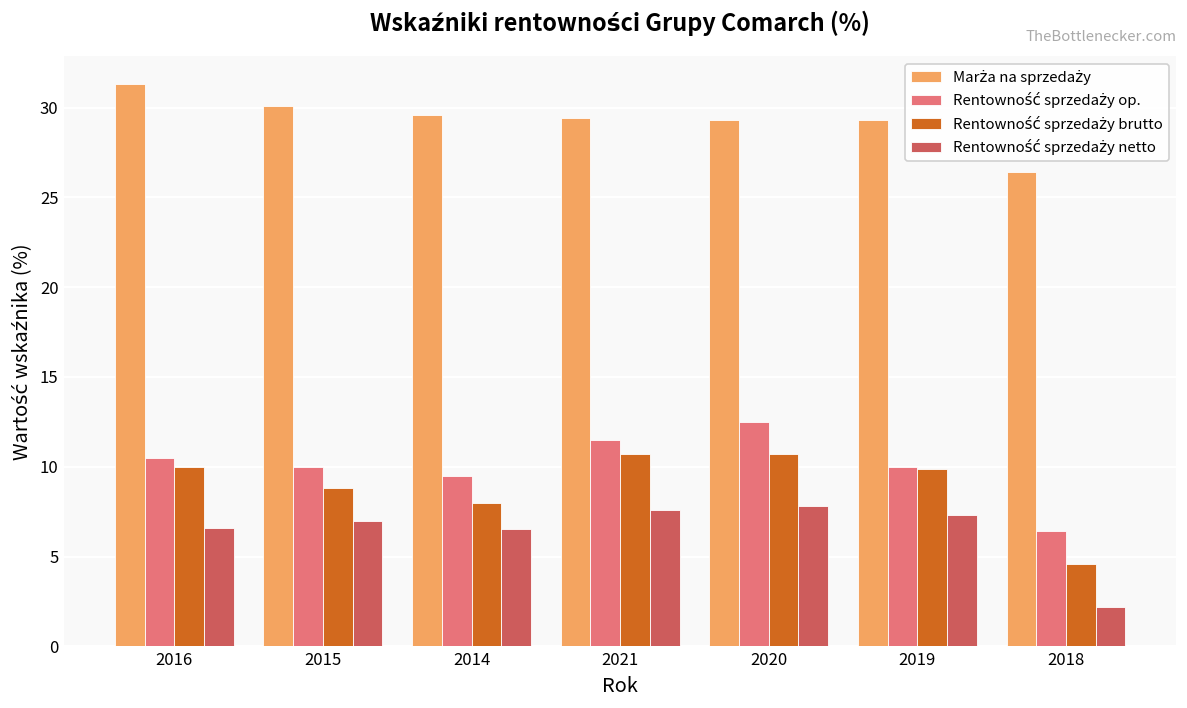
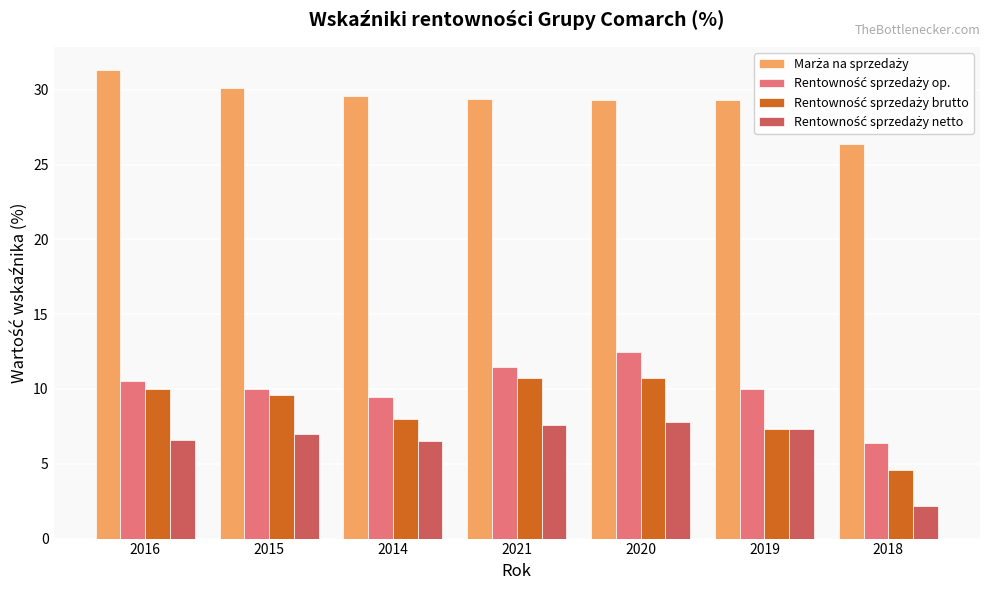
Rentowność sprzedaży brutto, 2015: 8.8 -> 9.6
Rentowność sprzedaży brutto, 2019: 9.9 -> 7.3
